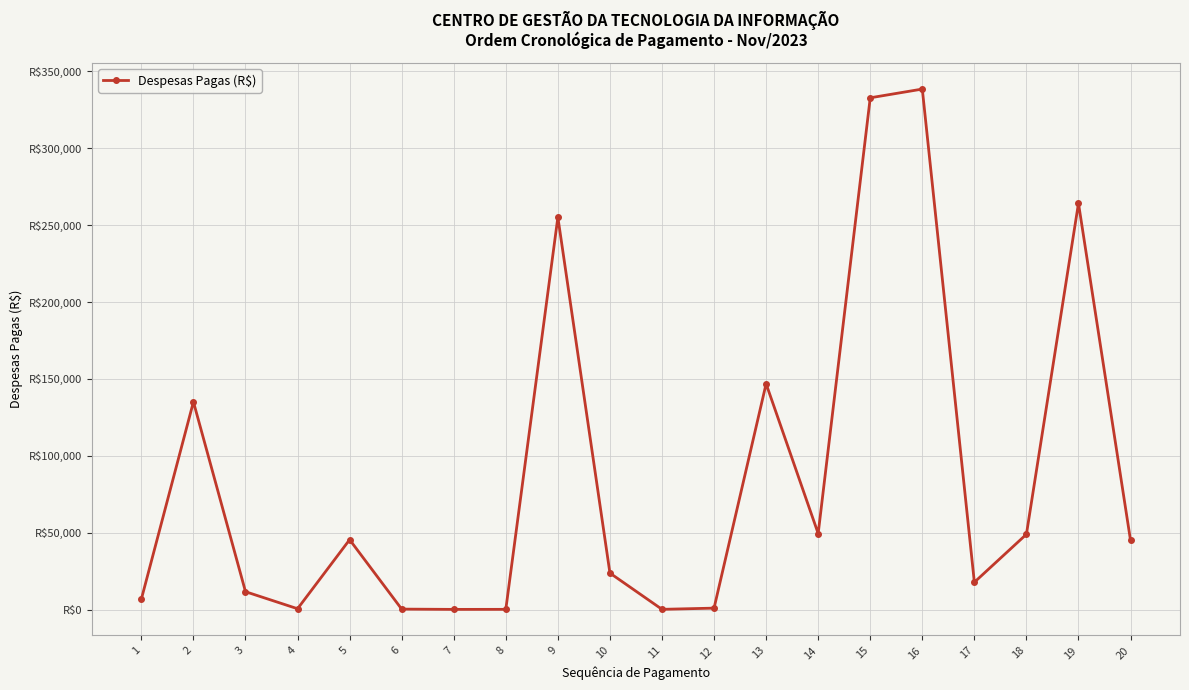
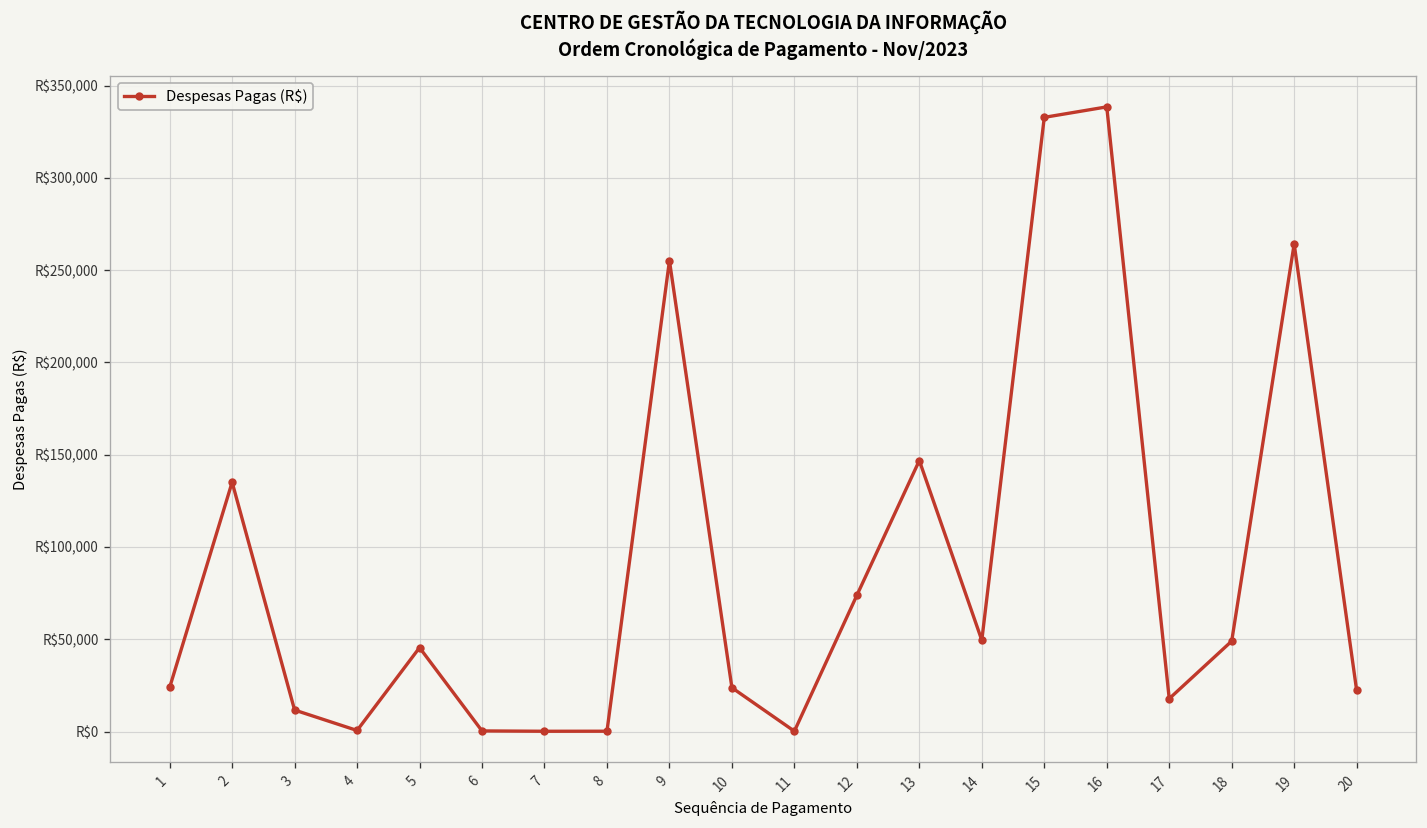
1: R$7,000 -> R$24,000
12: R$1,000 -> R$74,000
20: R$45,000 -> R$22,000
